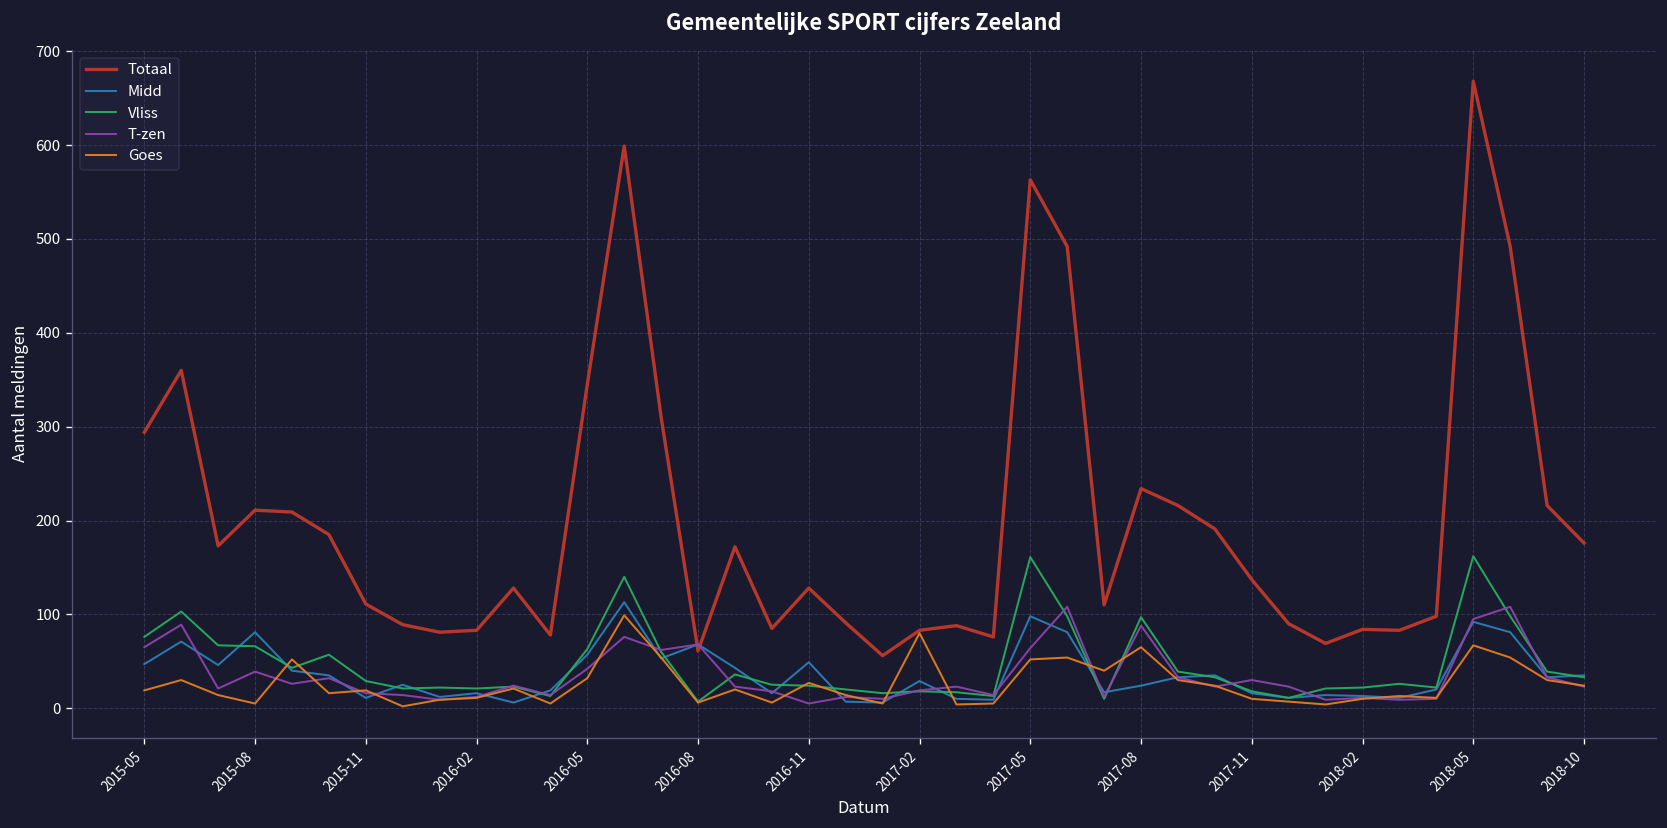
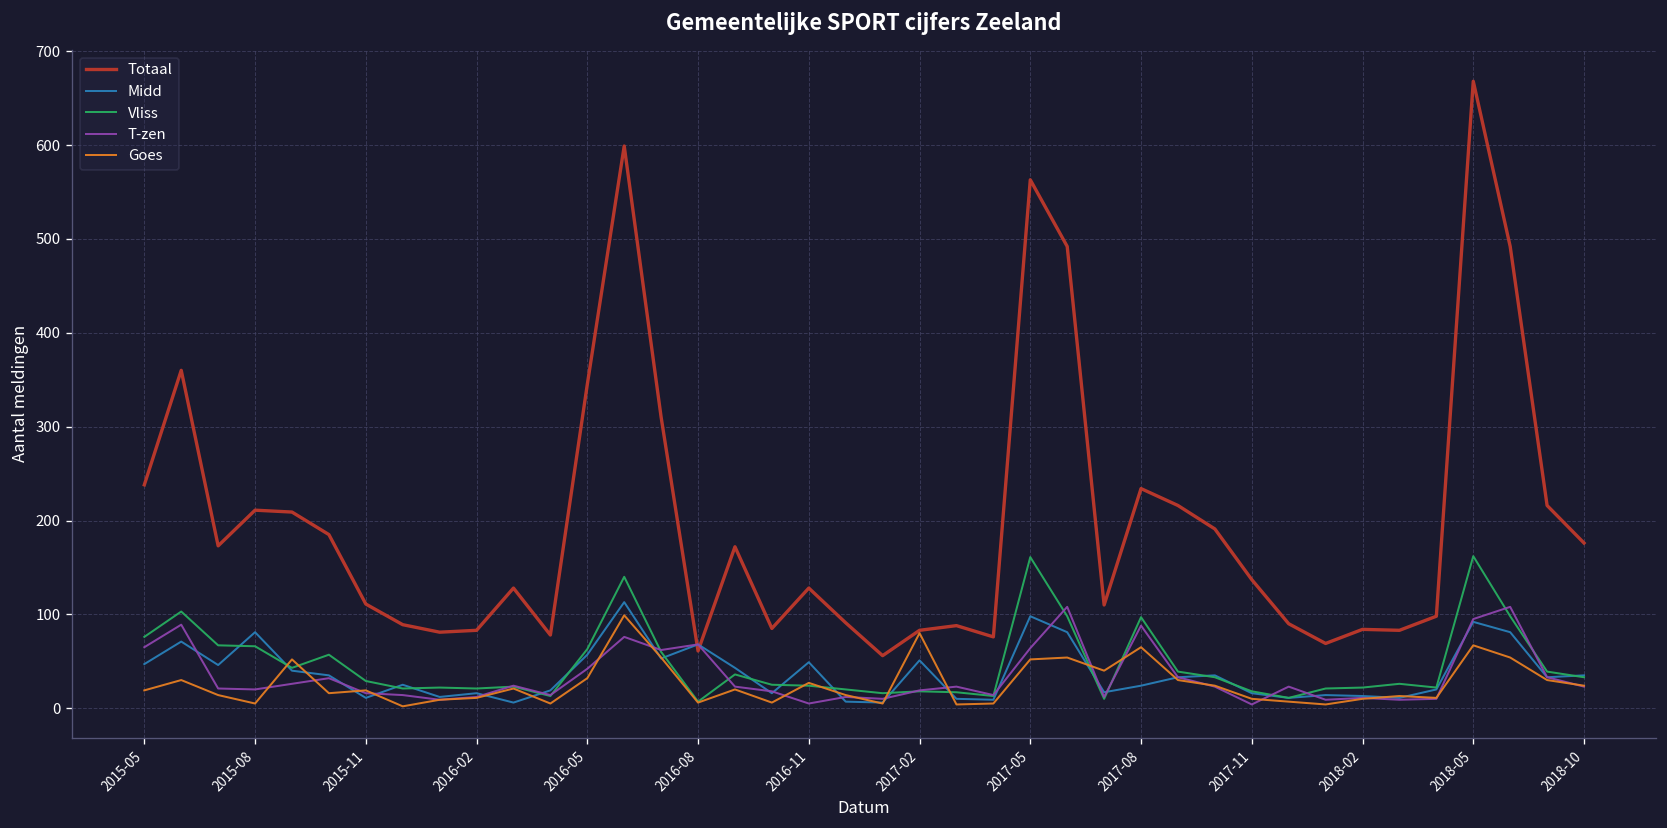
Totaal, 2015-05: 290 -> 240
T-zen, 2015-08: 40 -> 20
Midd, 2017-02: 30 -> 50
T-zen, 2017-11: 30 -> 0
